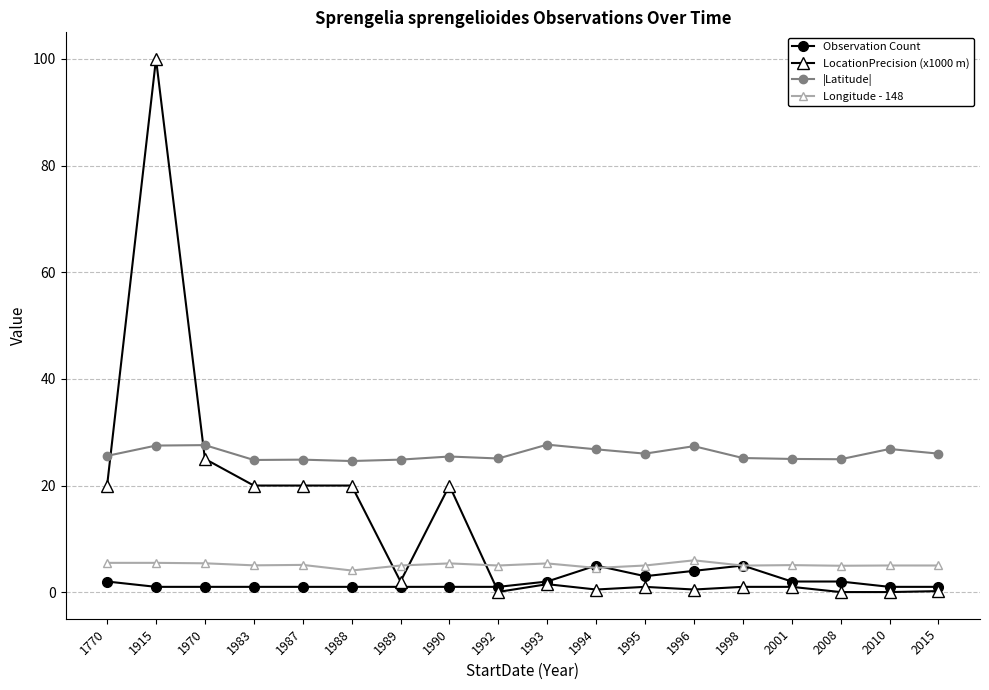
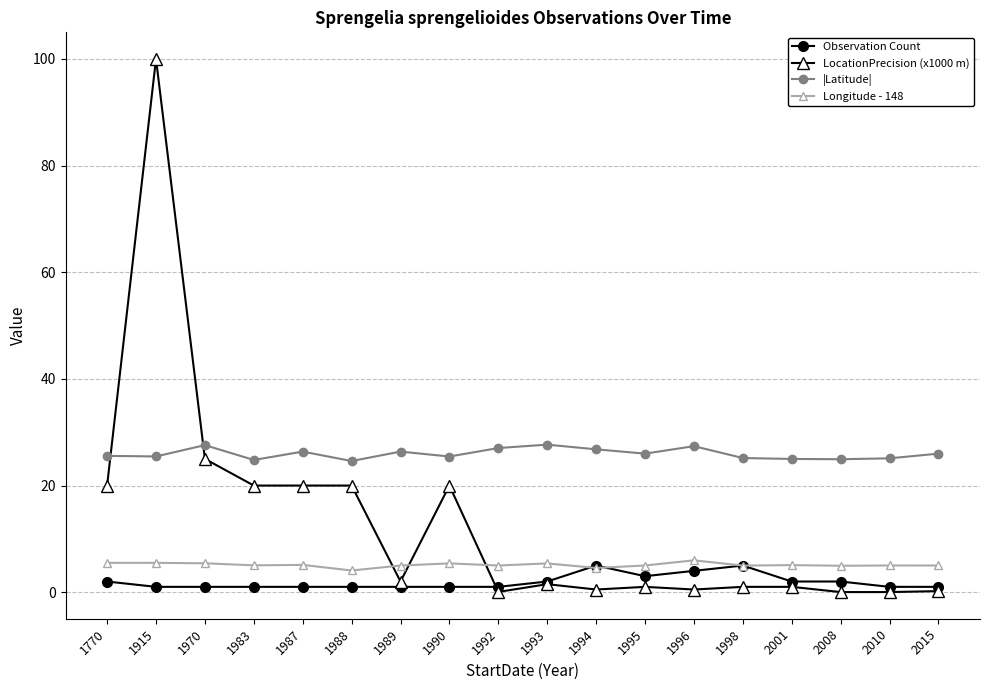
|Latitude|, 1915: 27 -> 25
|Latitude|, 1987: 25 -> 26
|Latitude|, 1989: 25 -> 26
|Latitude|, 1992: 25 -> 27
|Latitude|, 2010: 27 -> 25
